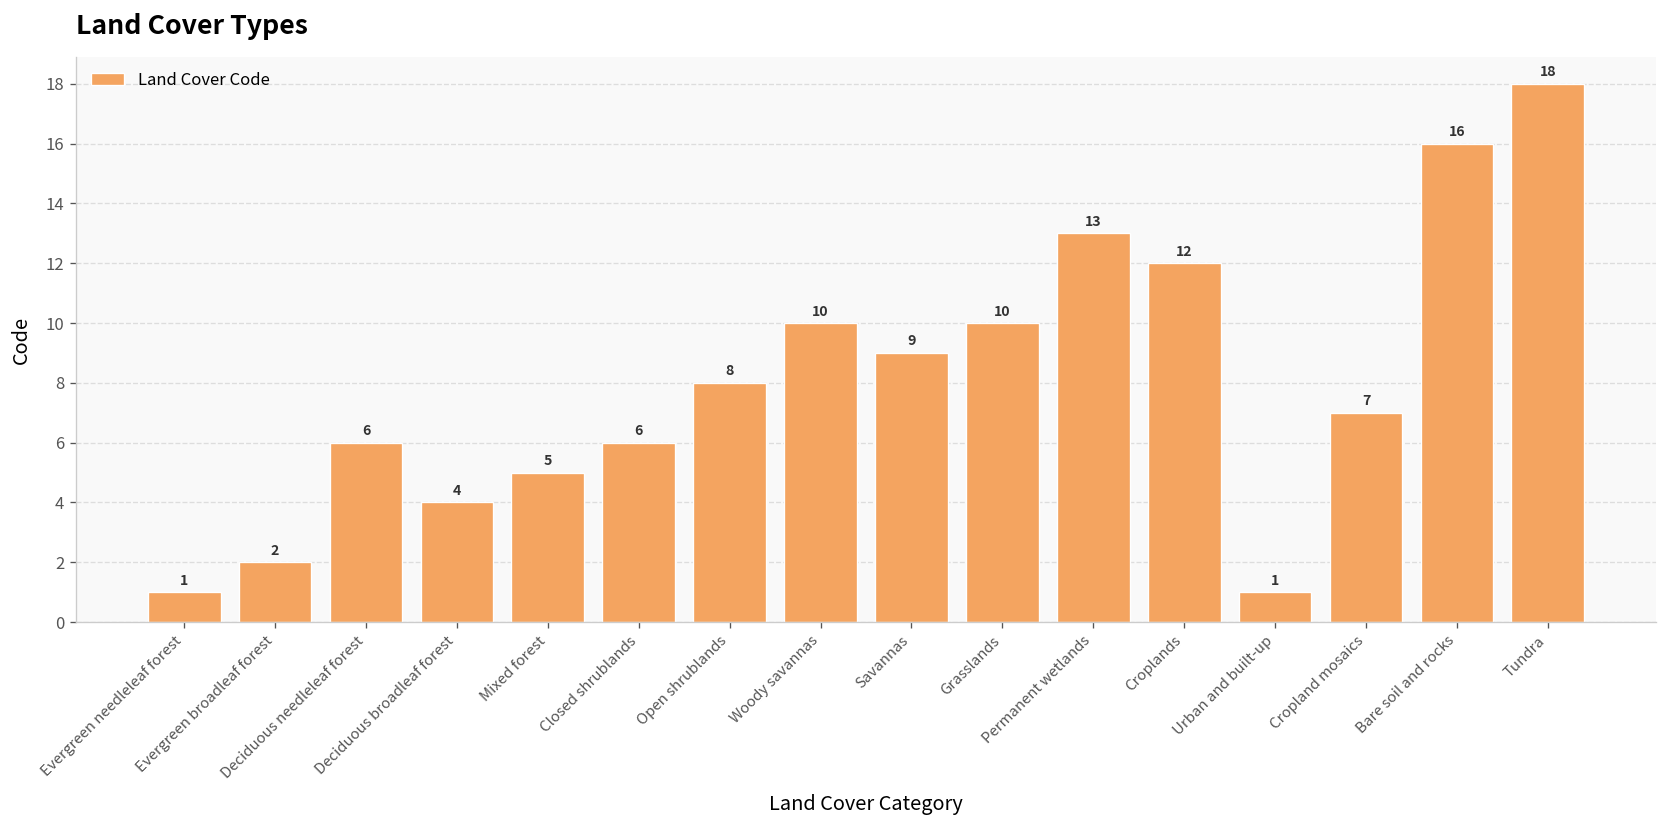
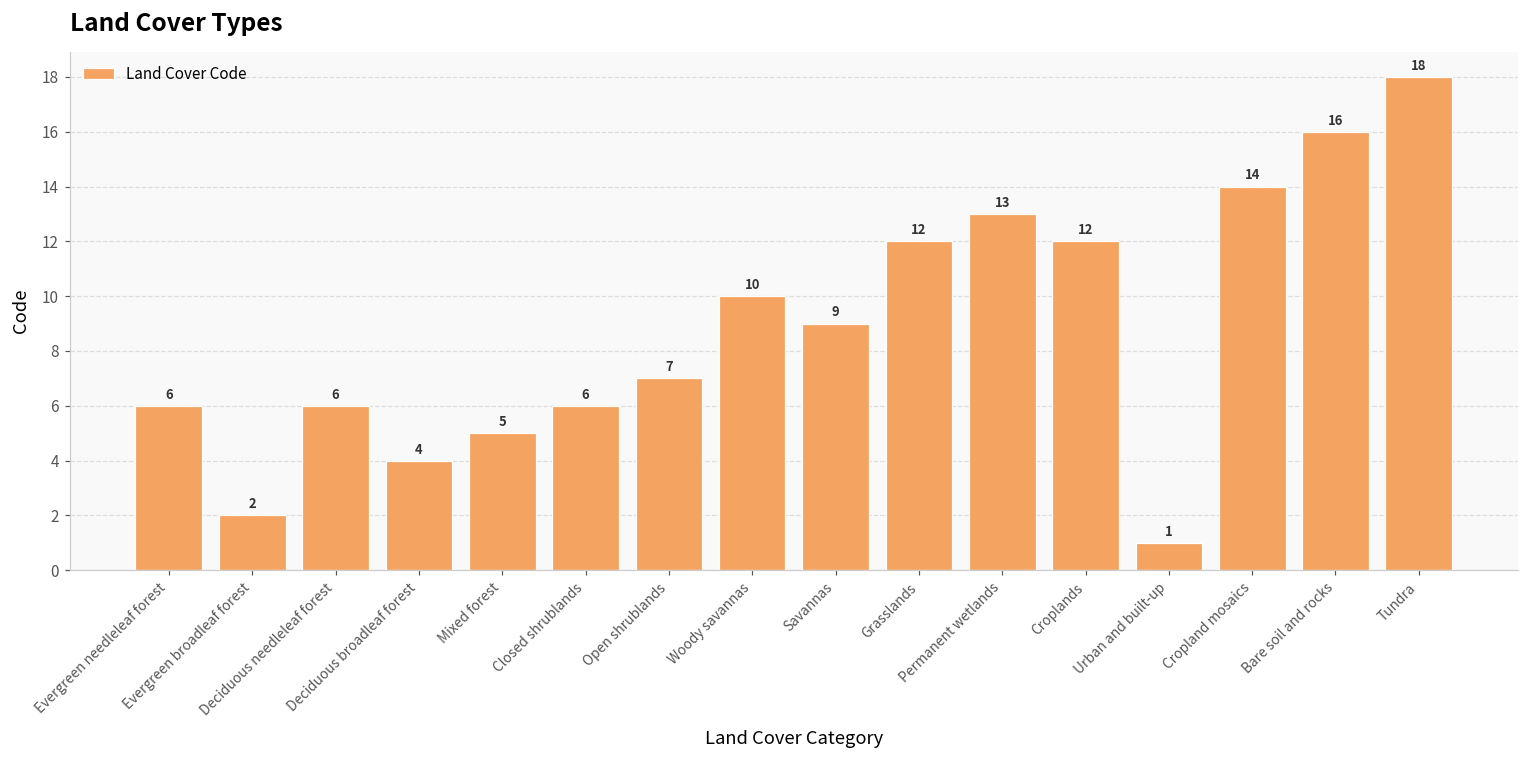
Evergreen needleleaf forest: 1 -> 6
Open shrublands: 8 -> 7
Grasslands: 10 -> 12
Cropland mosaics: 7 -> 14
